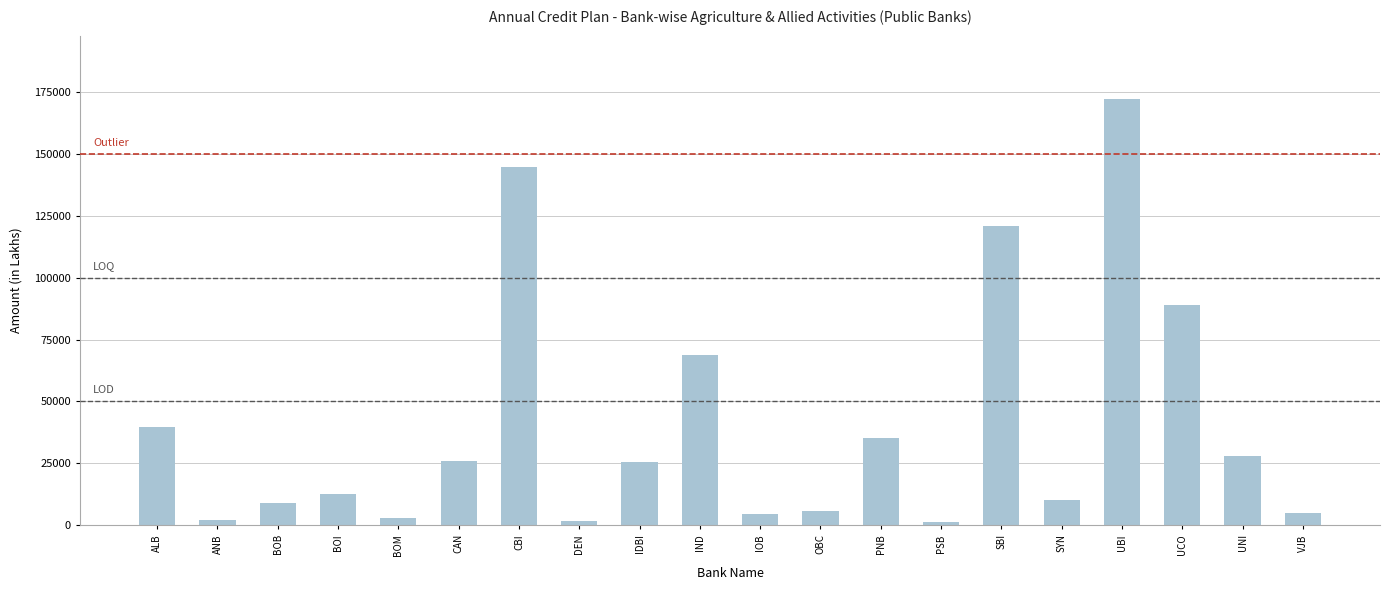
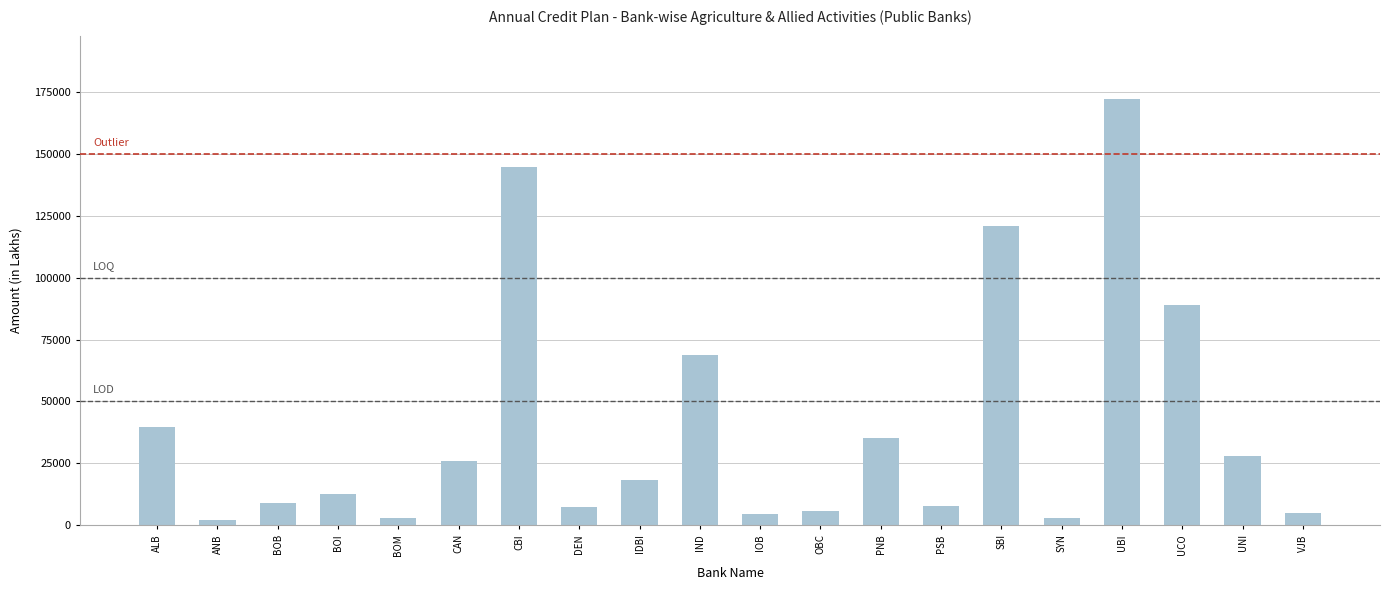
DEN: 2000 -> 7000
IDBI: 25000 -> 18000
PSB: 1000 -> 8000
SYN: 10000 -> 3000
